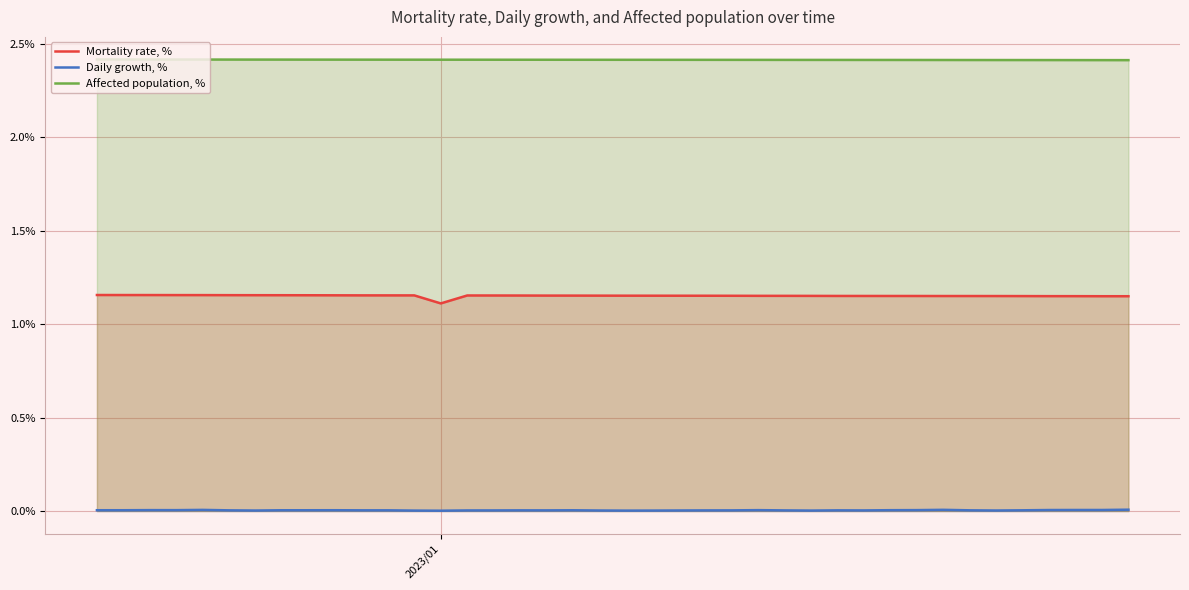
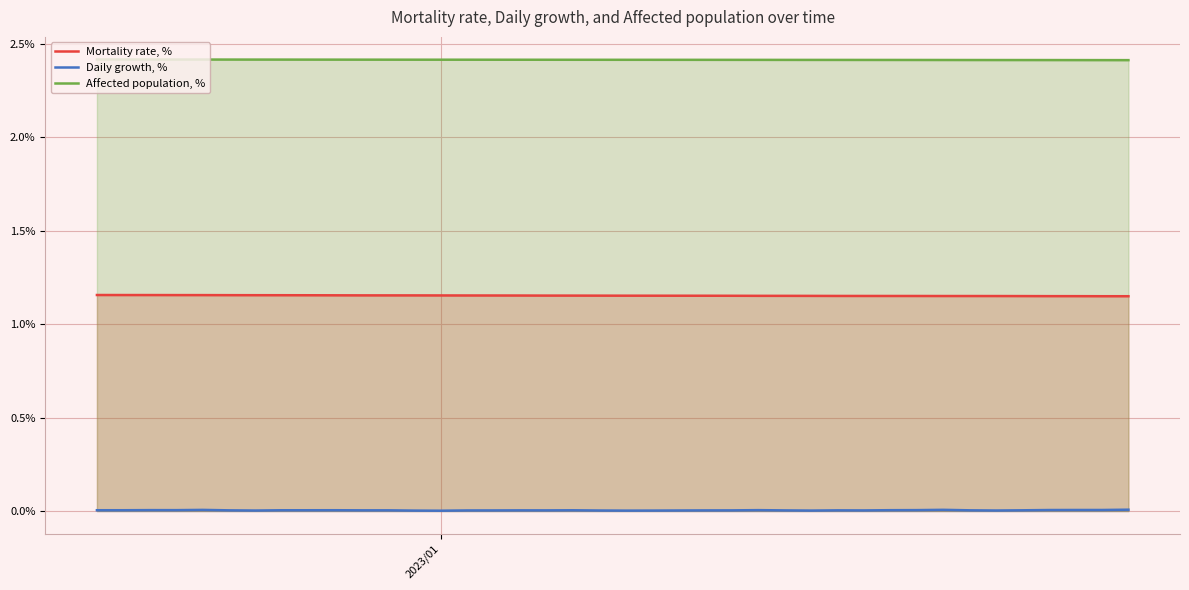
Mortality rate, %, 2023/01: 1.11% -> 1.15%
